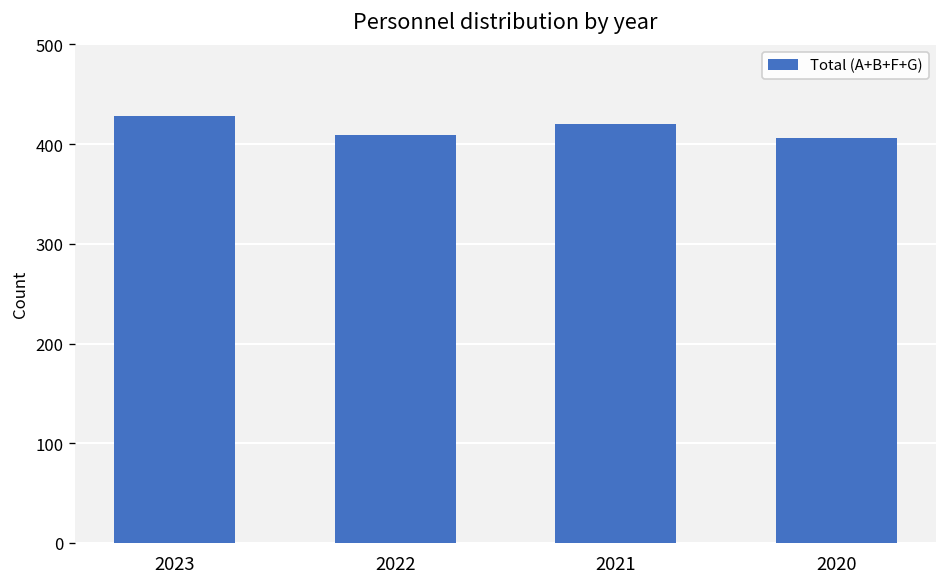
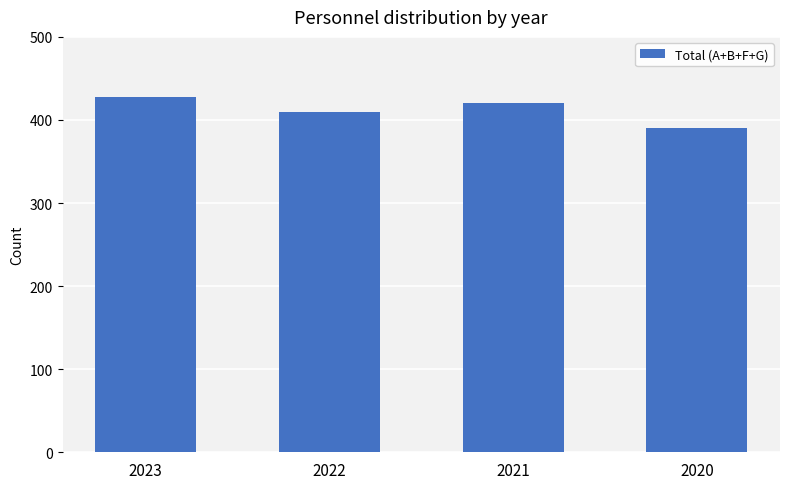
2020: 410 -> 390
